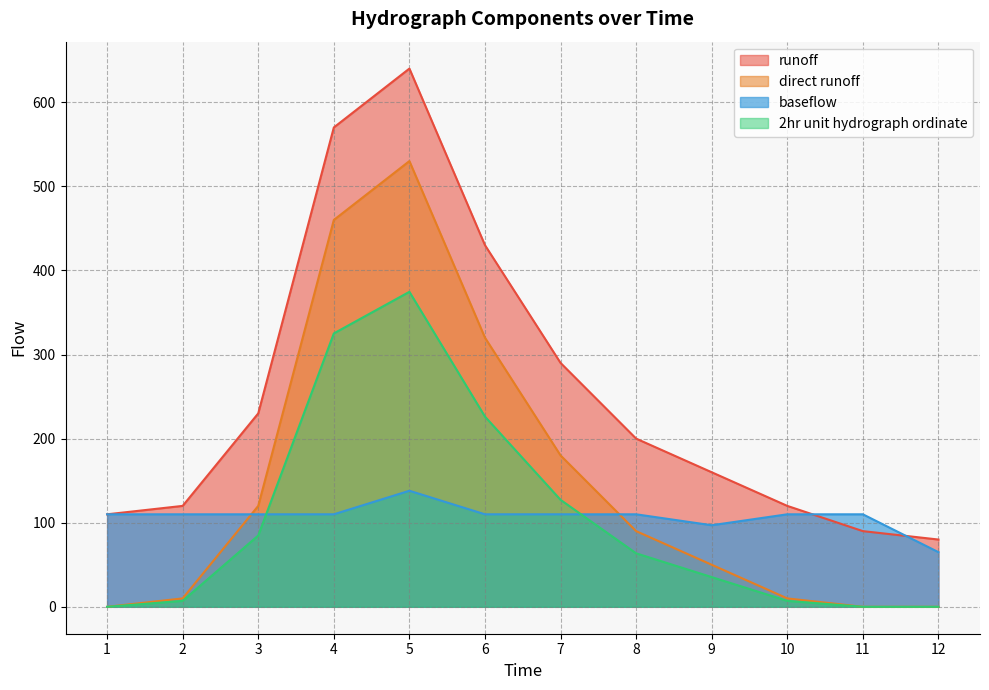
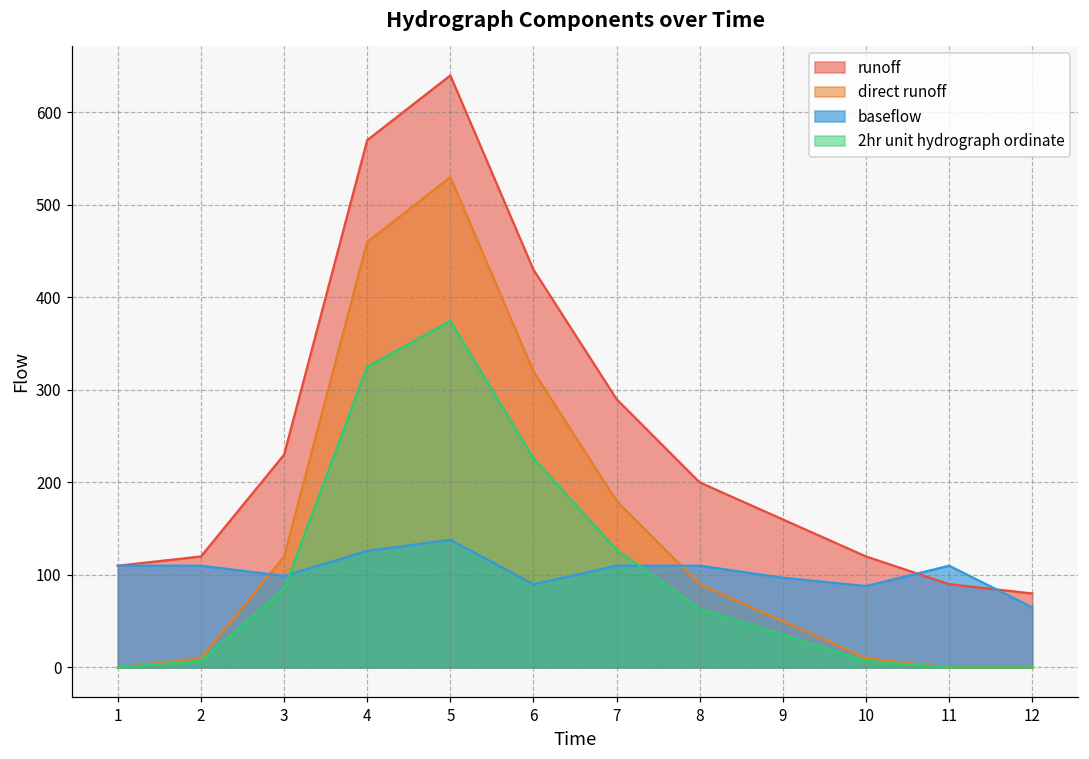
baseflow, 3: 110 -> 100
baseflow, 4: 110 -> 130
baseflow, 6: 110 -> 90
baseflow, 10: 110 -> 90
